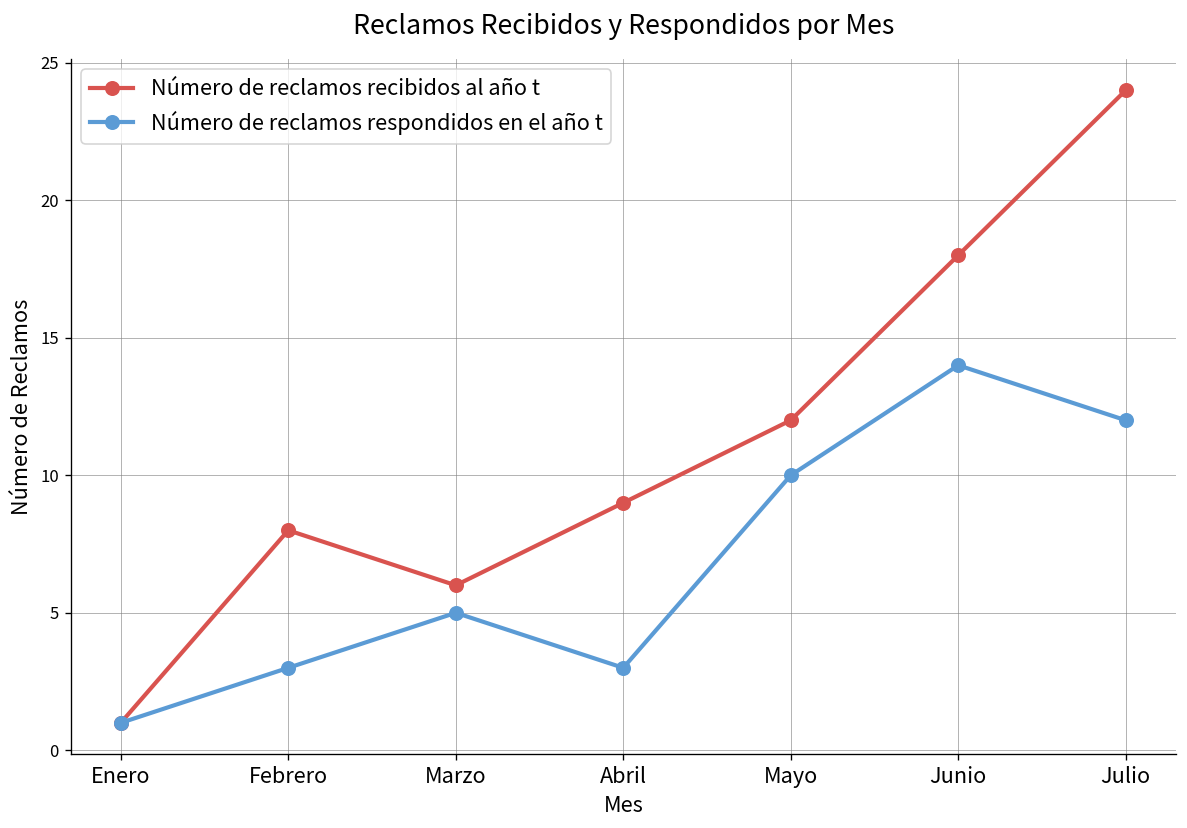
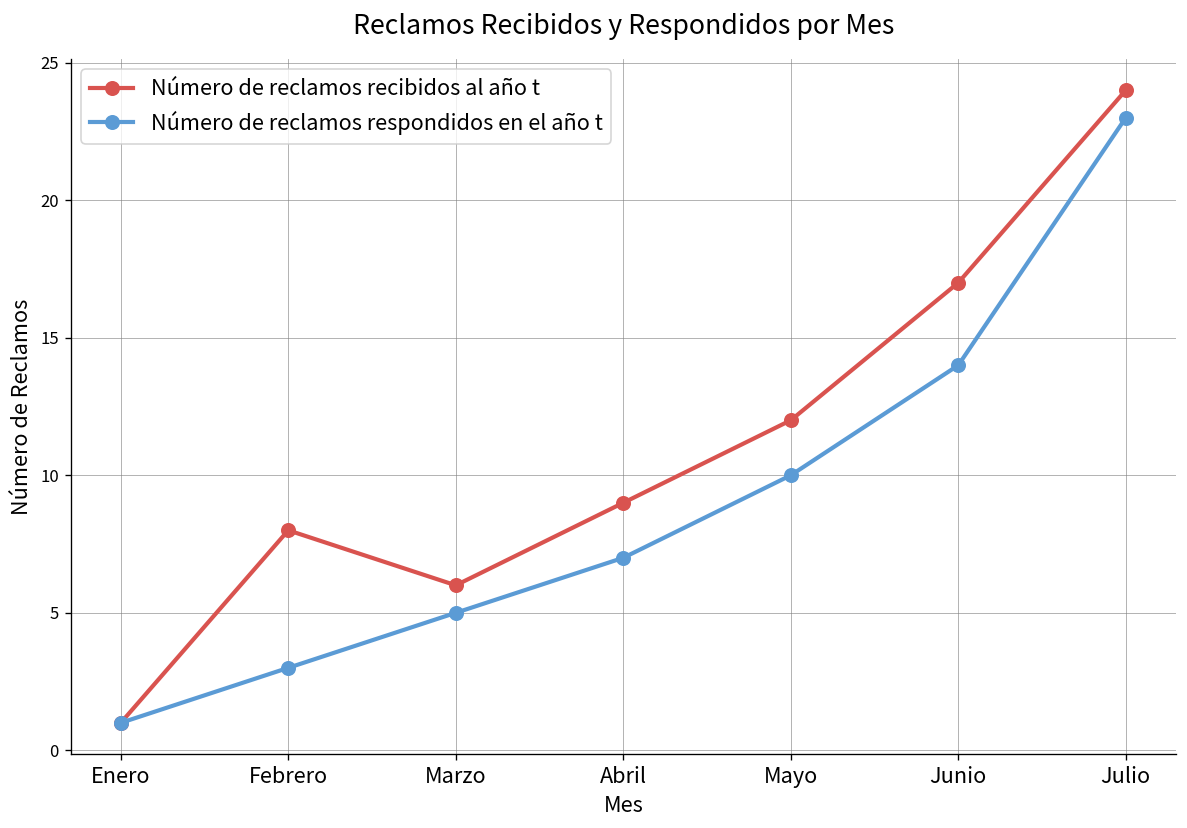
Número de reclamos respondidos en el año t, Abril: 3 -> 7
Número de reclamos recibidos al año t, Junio: 18 -> 17
Número de reclamos respondidos en el año t, Julio: 12 -> 23
